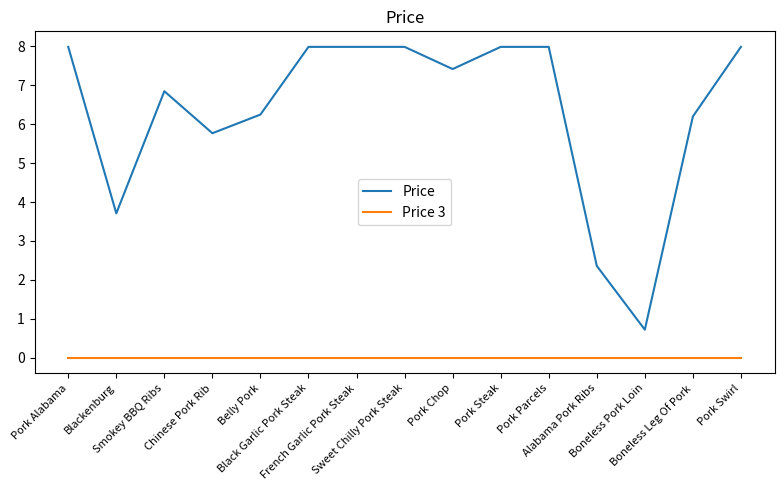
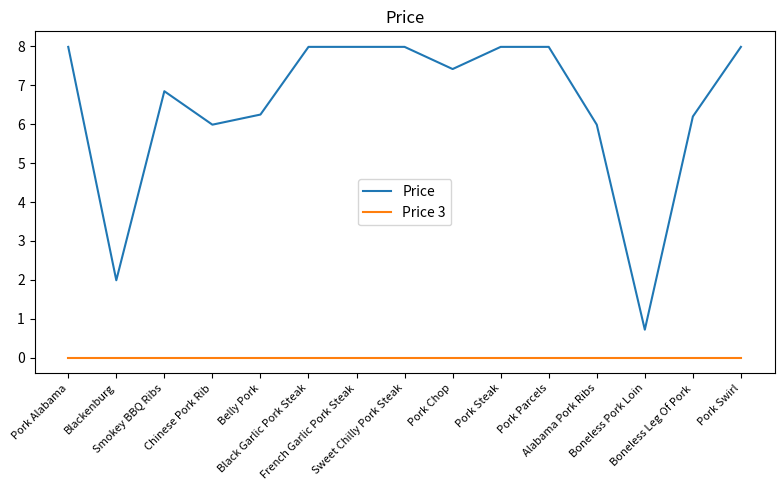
Price, Blackenburg: 3.7 -> 2.0
Price, Chinese Pork Rib: 5.8 -> 6.0
Price, Alabama Pork Ribs: 2.4 -> 6.0
